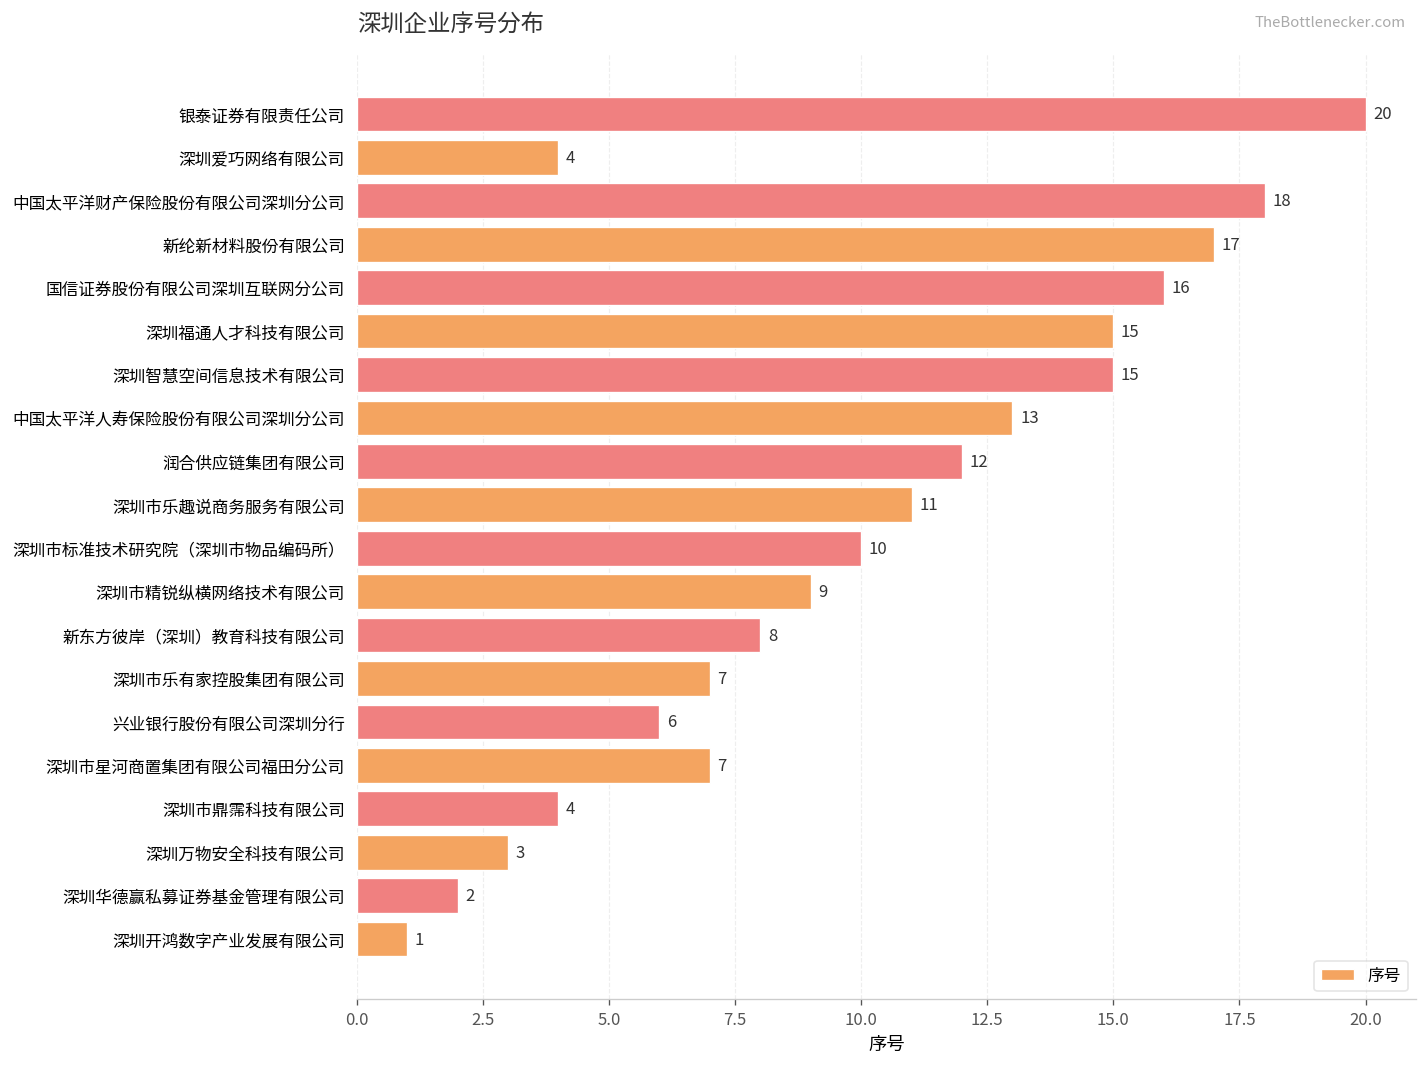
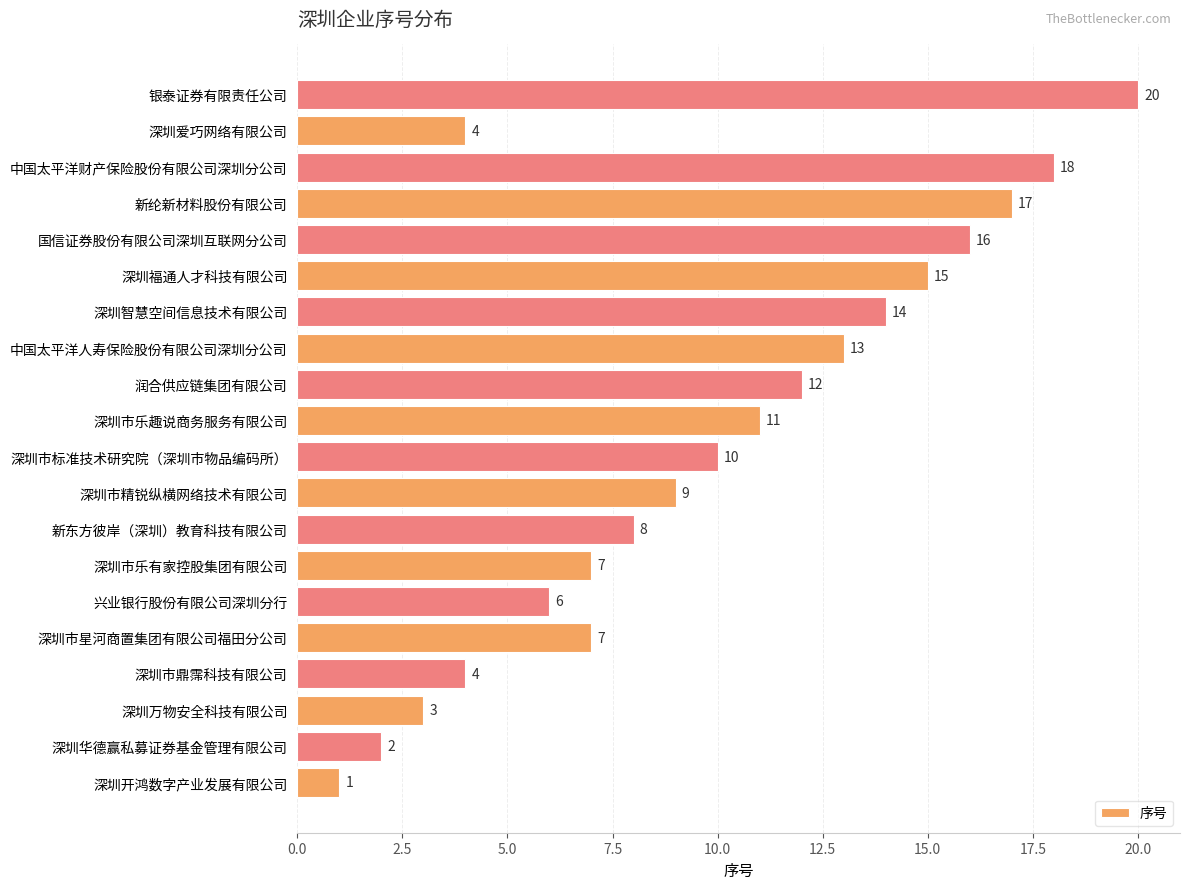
深圳智慧空间信息技术有限公司: 15 -> 14
